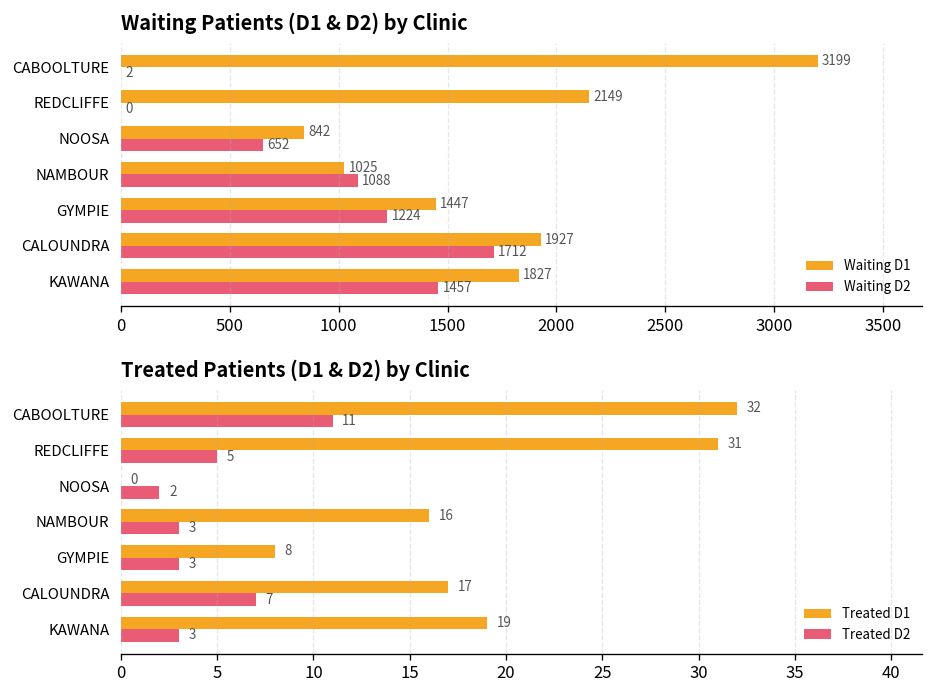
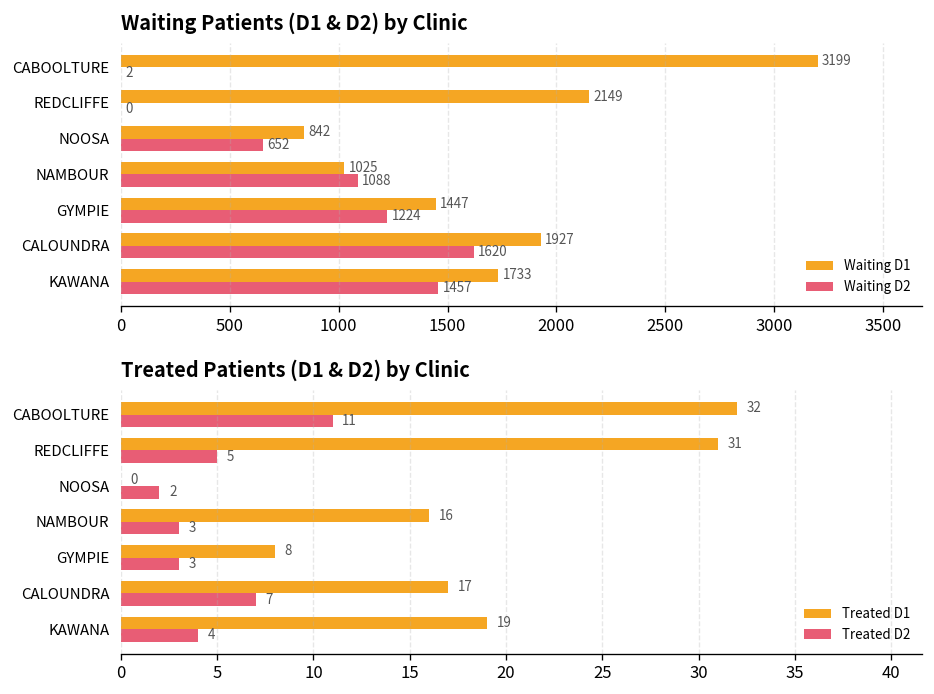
Waiting Patients (D1 & D2) by Clinic, Waiting D2, CALOUNDRA: 1712 -> 1620
Waiting Patients (D1 & D2) by Clinic, Waiting D1, KAWANA: 1827 -> 1733
Treated Patients (D1 & D2) by Clinic, Treated D2, KAWANA: 3 -> 4
